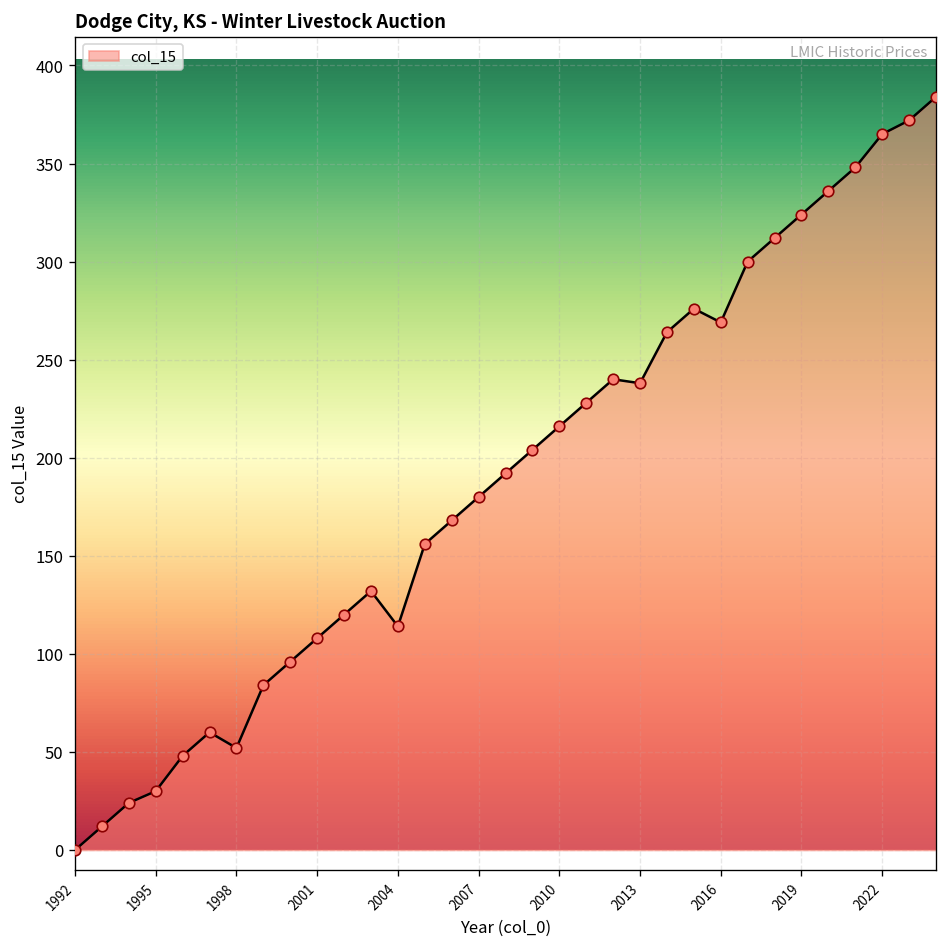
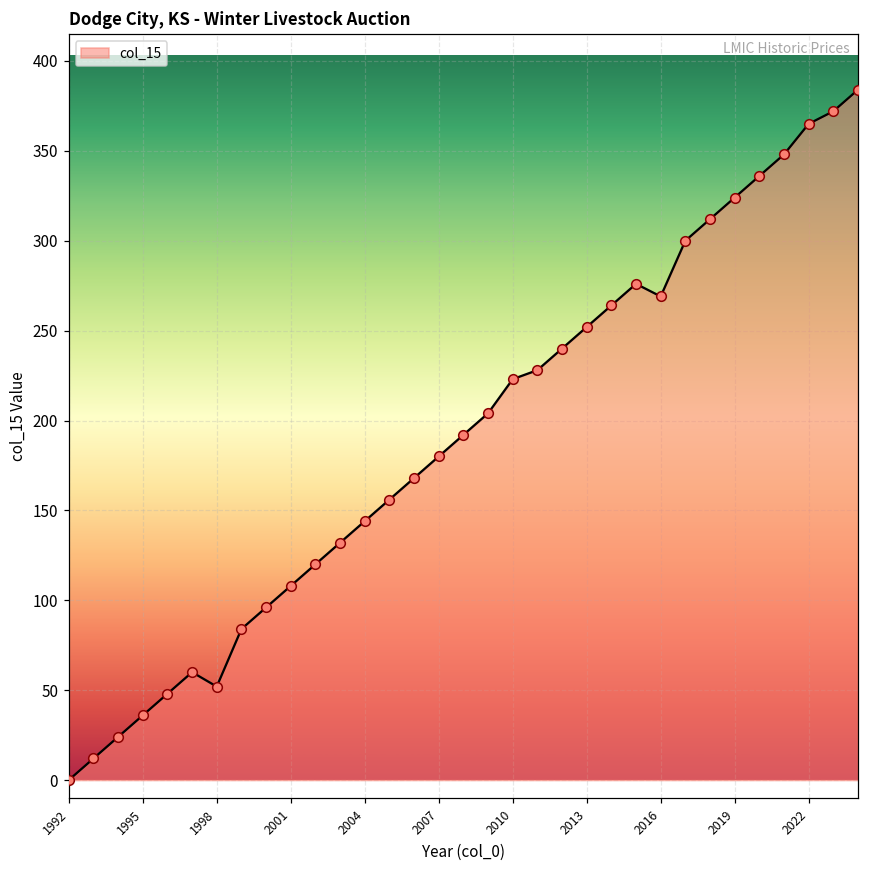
1995: 30 -> 36
2004: 114 -> 144
2010: 216 -> 223
2013: 238 -> 252
